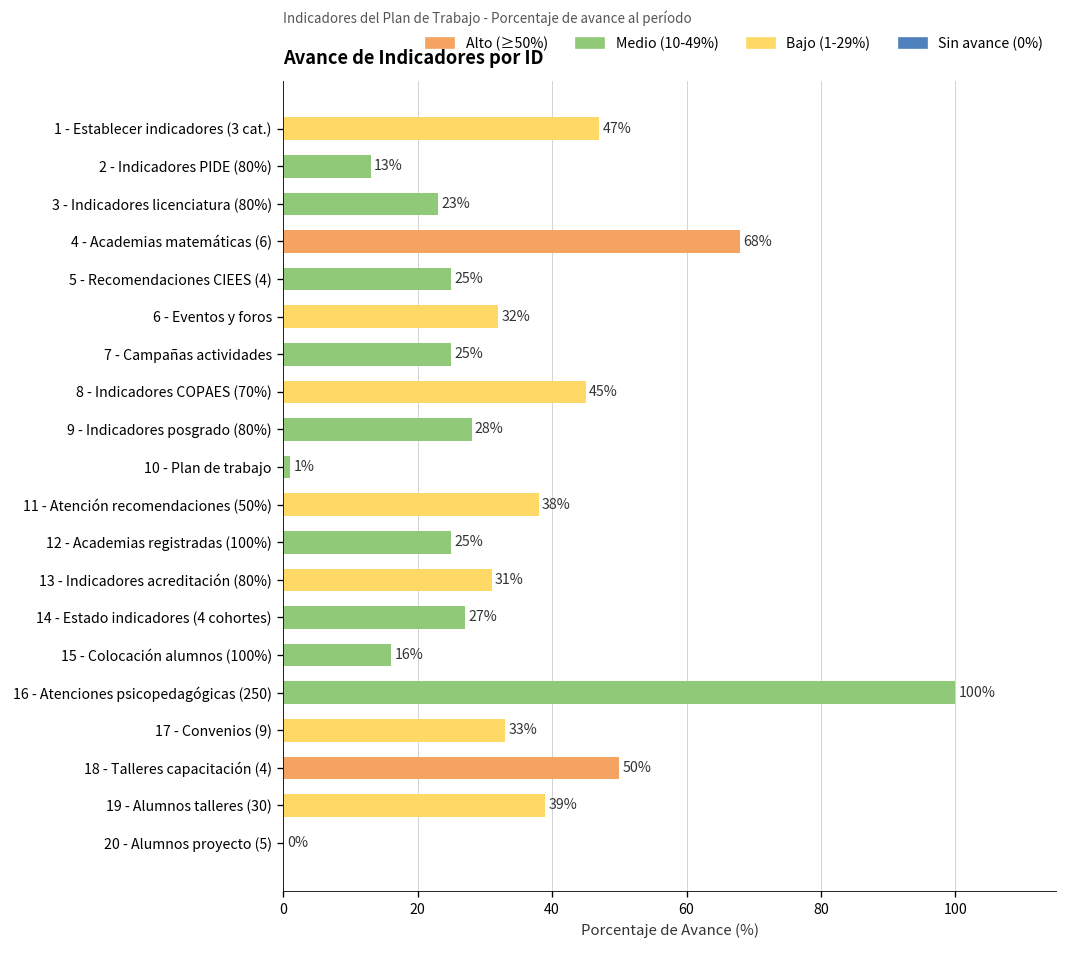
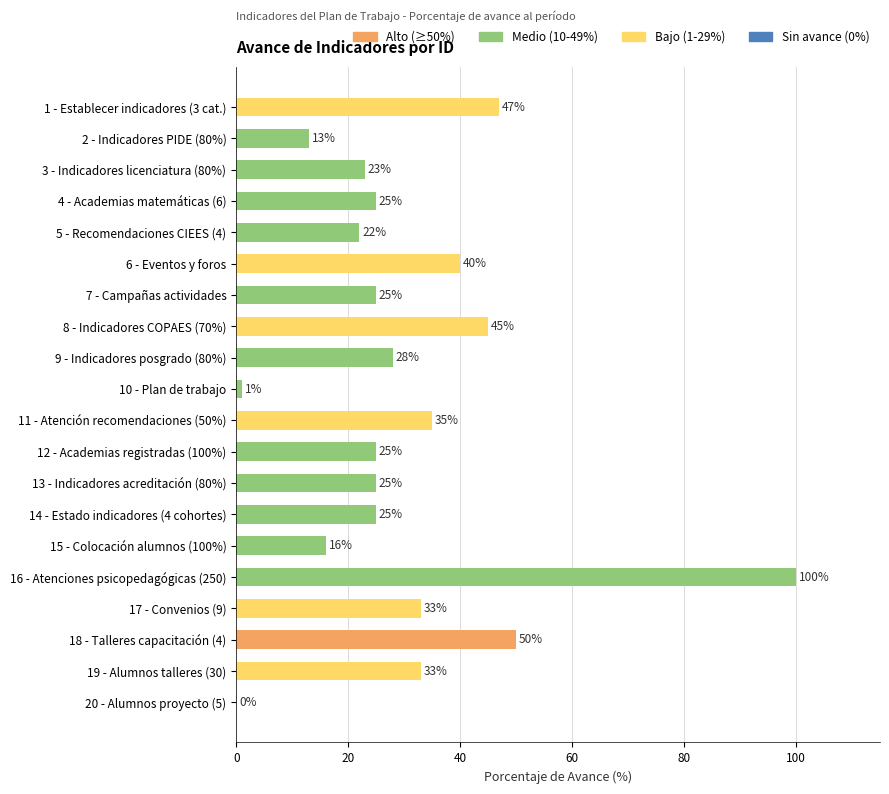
4 - Academias matemáticas (6): 68% -> 25%
5 - Recomendaciones CIEES (4): 25% -> 22%
6 - Eventos y foros: 32% -> 40%
11 - Atención recomendaciones (50%): 38% -> 35%
13 - Indicadores acreditación (80%): 31% -> 25%
14 - Estado indicadores (4 cohortes): 27% -> 25%
19 - Alumnos talleres (30): 39% -> 33%
